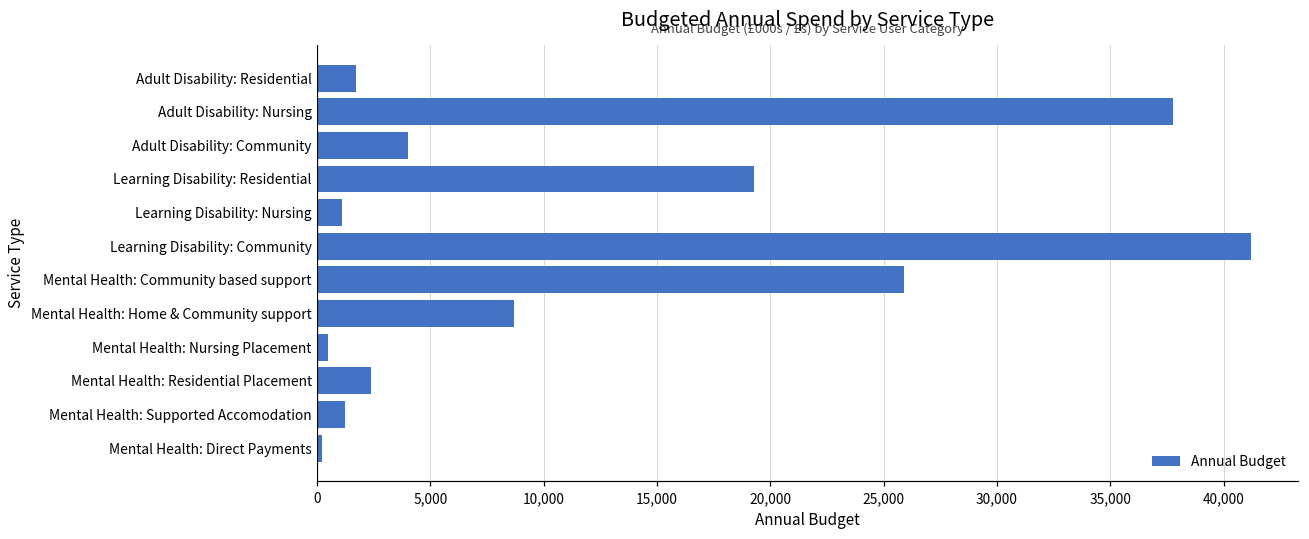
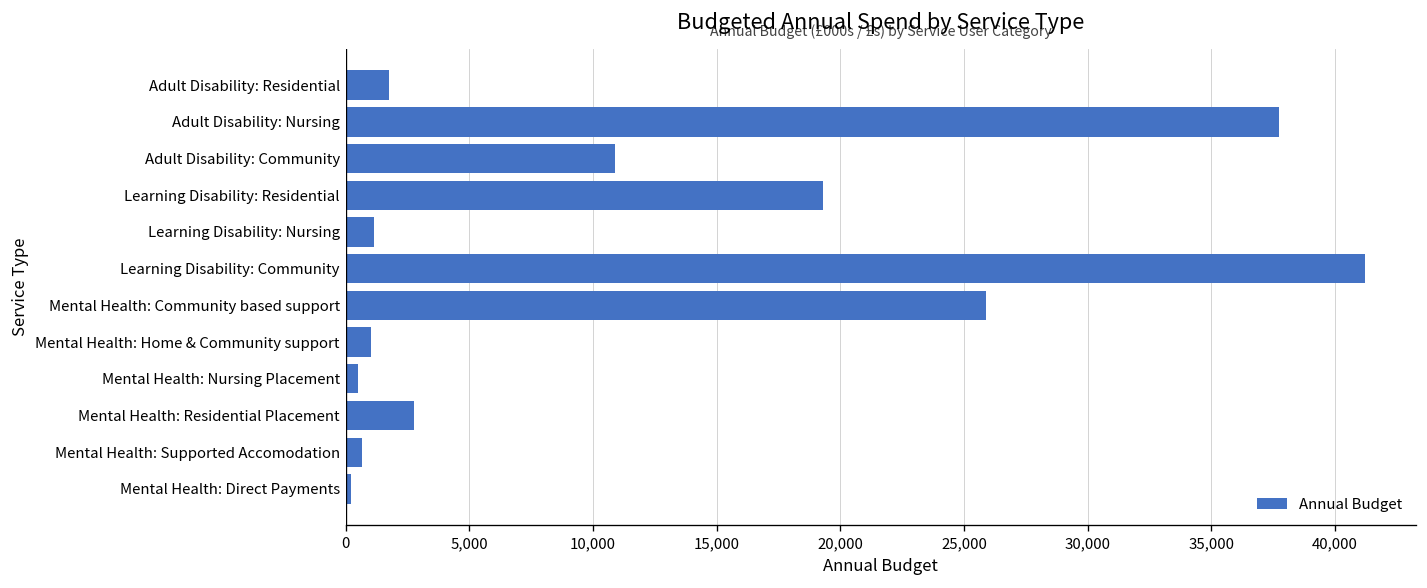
Adult Disability: Community: 4,000 -> 10,900
Mental Health: Home & Community support: 8,700 -> 1,000
Mental Health: Residential Placement: 2,400 -> 2,800
Mental Health: Supported Accomodation: 1,200 -> 700
